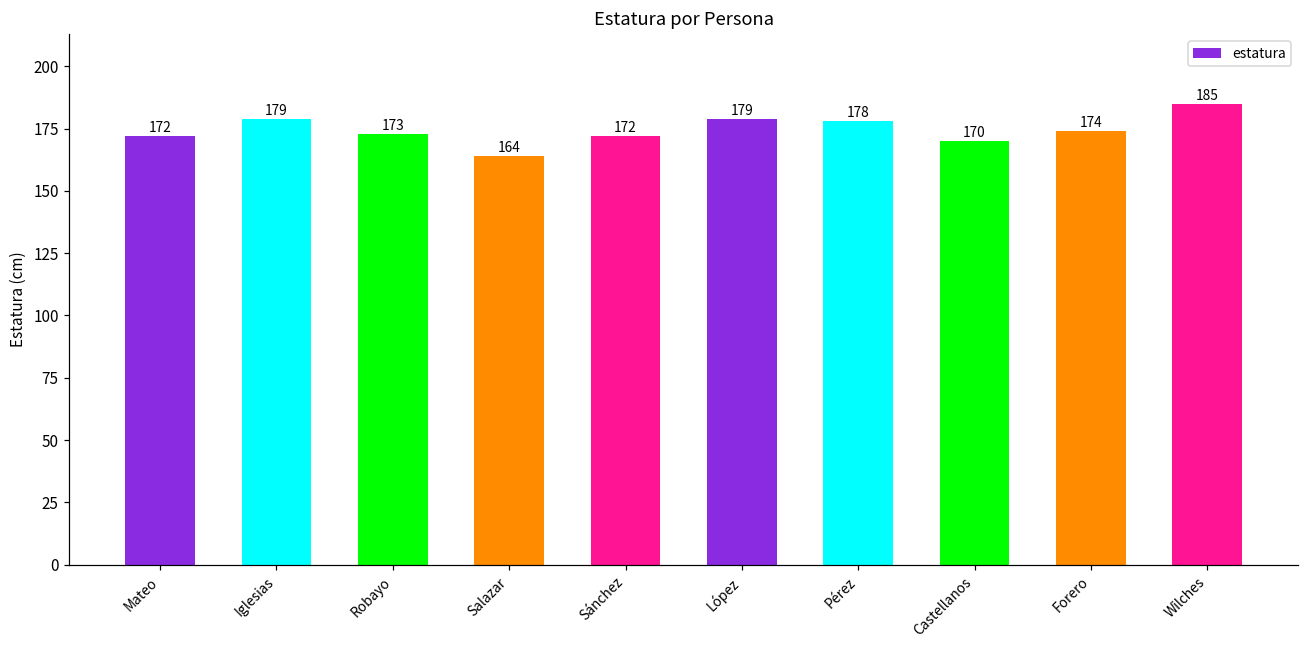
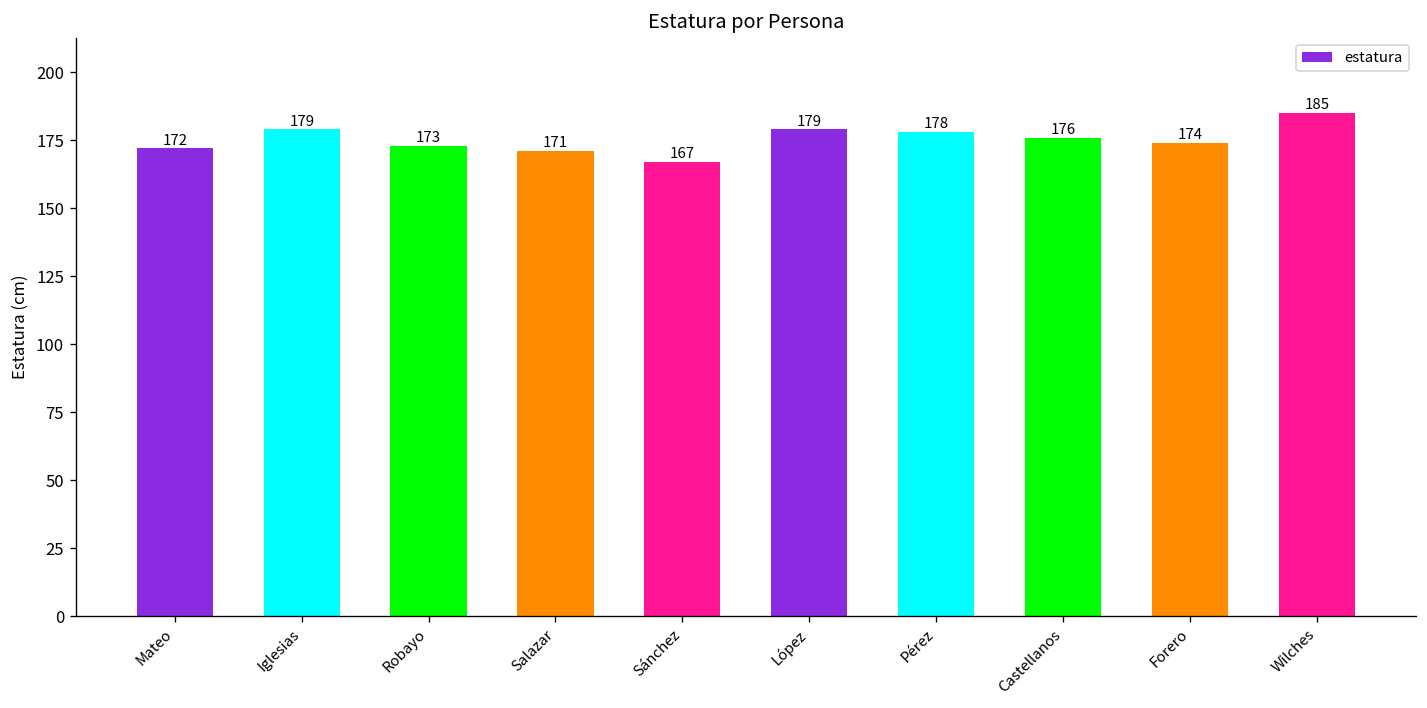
Salazar: 164 -> 171
Sánchez: 172 -> 167
Castellanos: 170 -> 176
